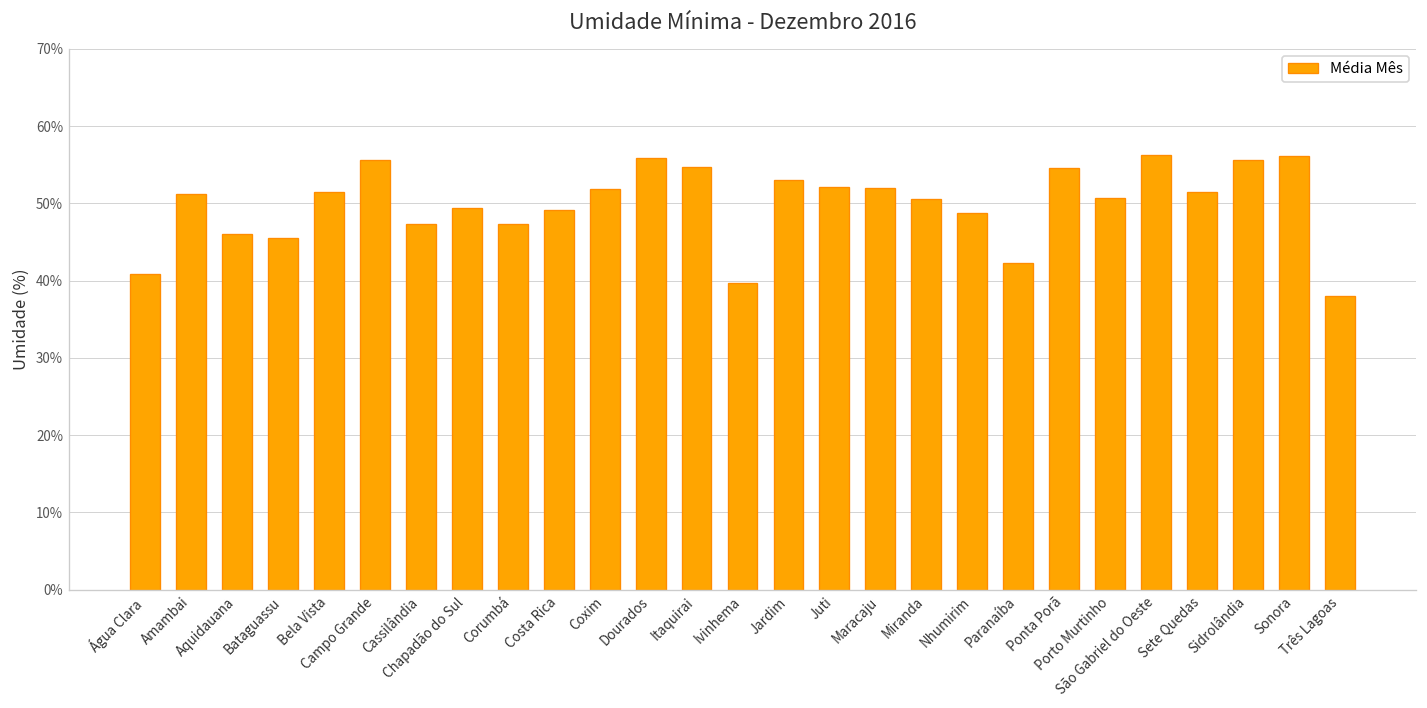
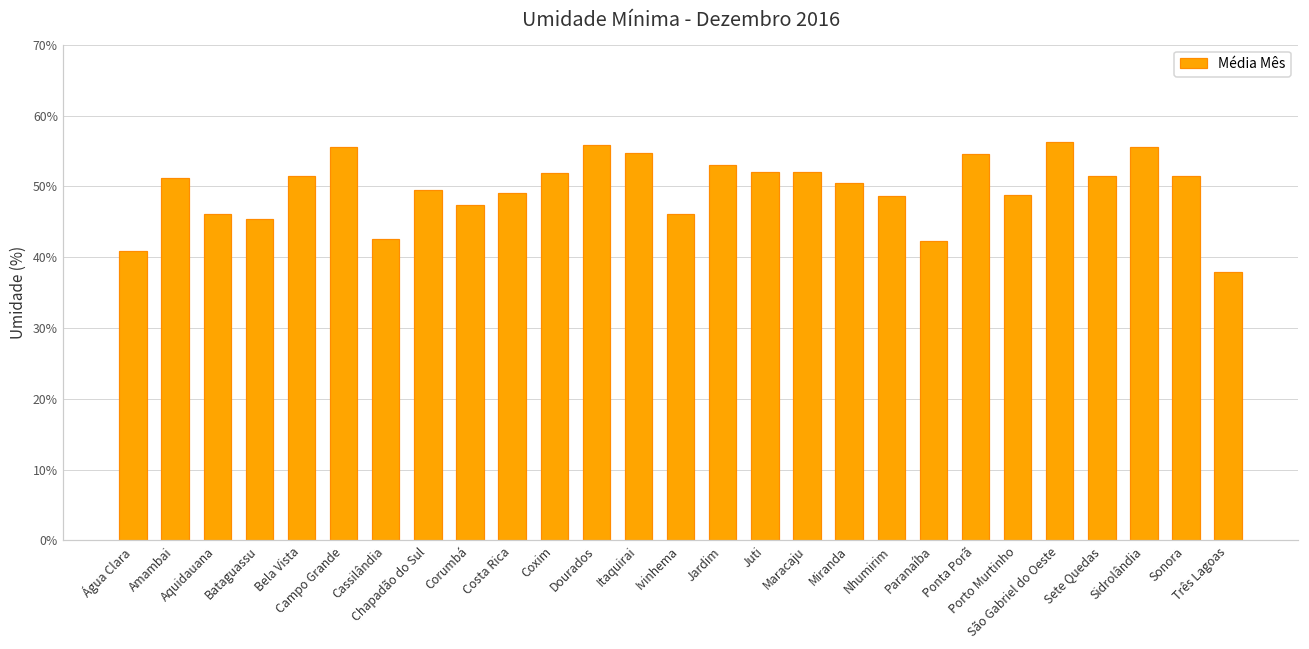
Cassilândia: 47% -> 43%
Ivinhema: 40% -> 46%
Porto Murtinho: 51% -> 49%
Sonora: 56% -> 52%
